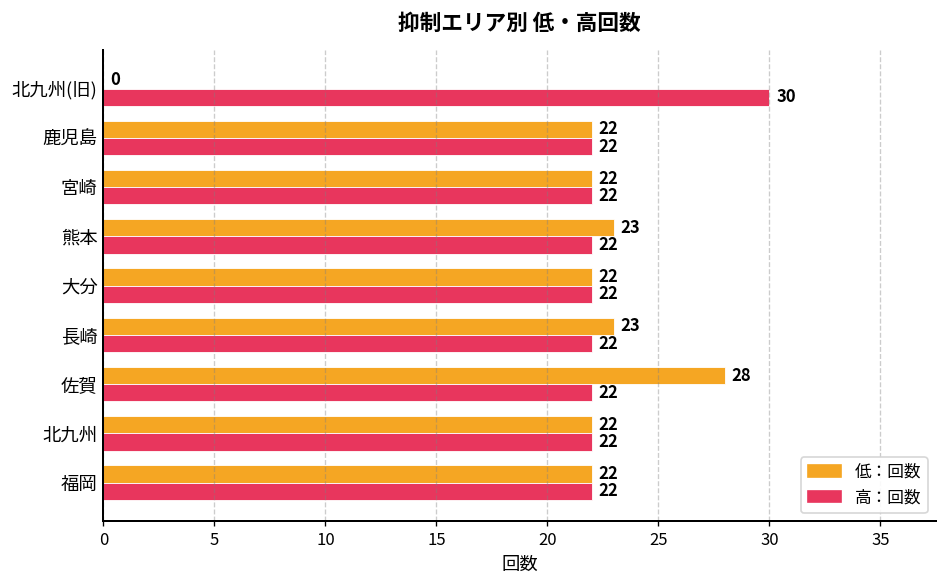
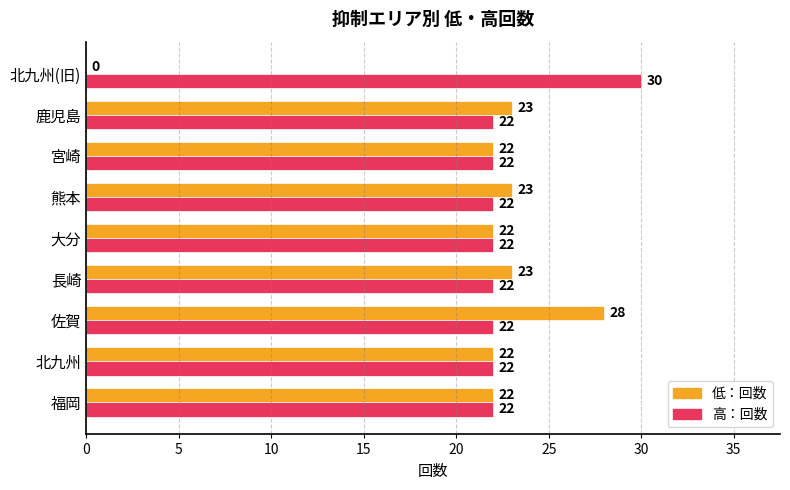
低：回数, 鹿児島: 22 -> 23
